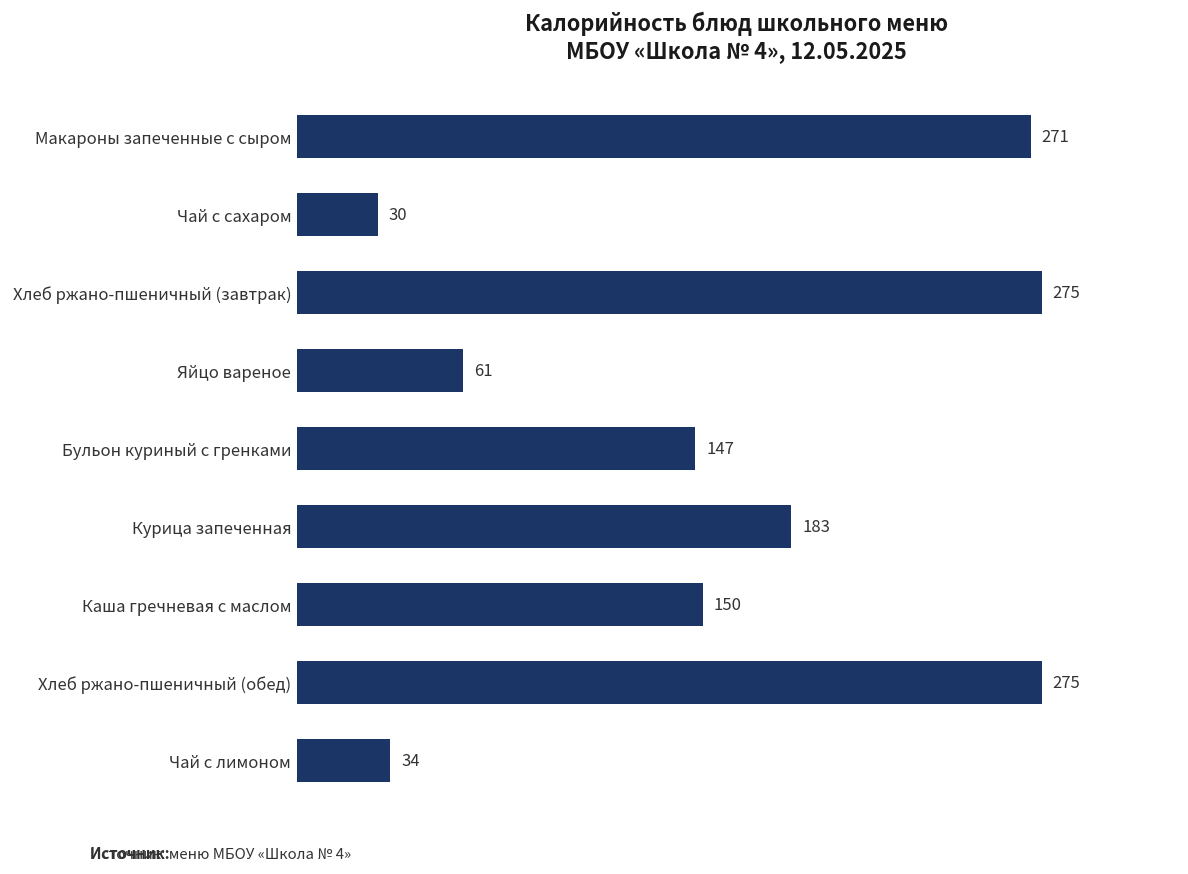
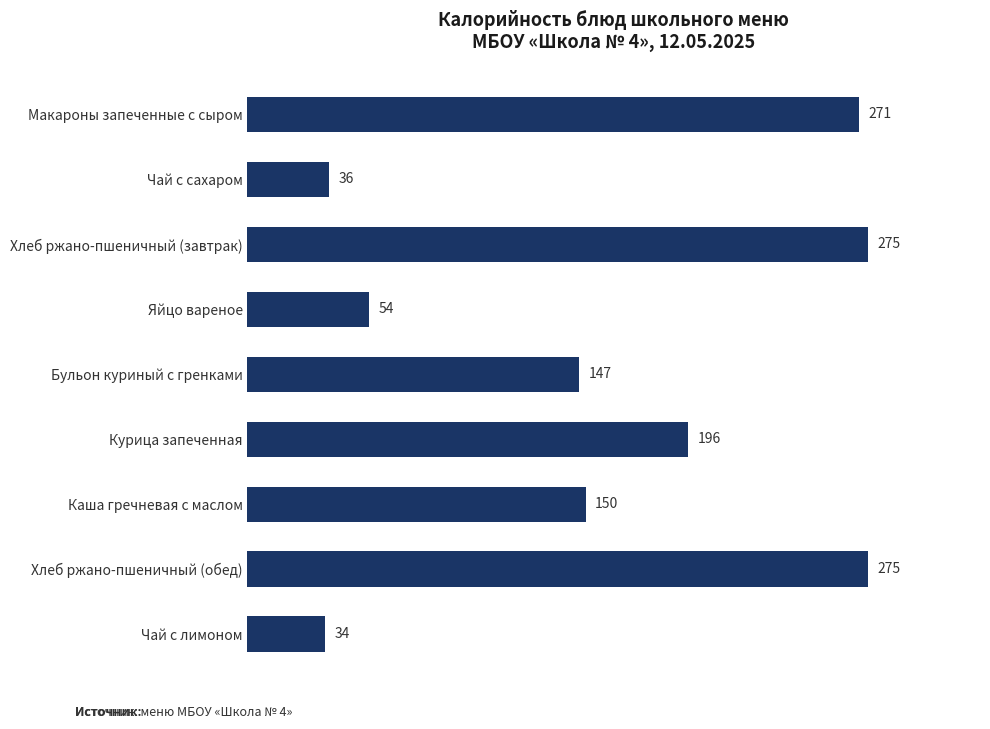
Чай с сахаром: 30 -> 36
Яйцо вареное: 61 -> 54
Курица запеченная: 183 -> 196
